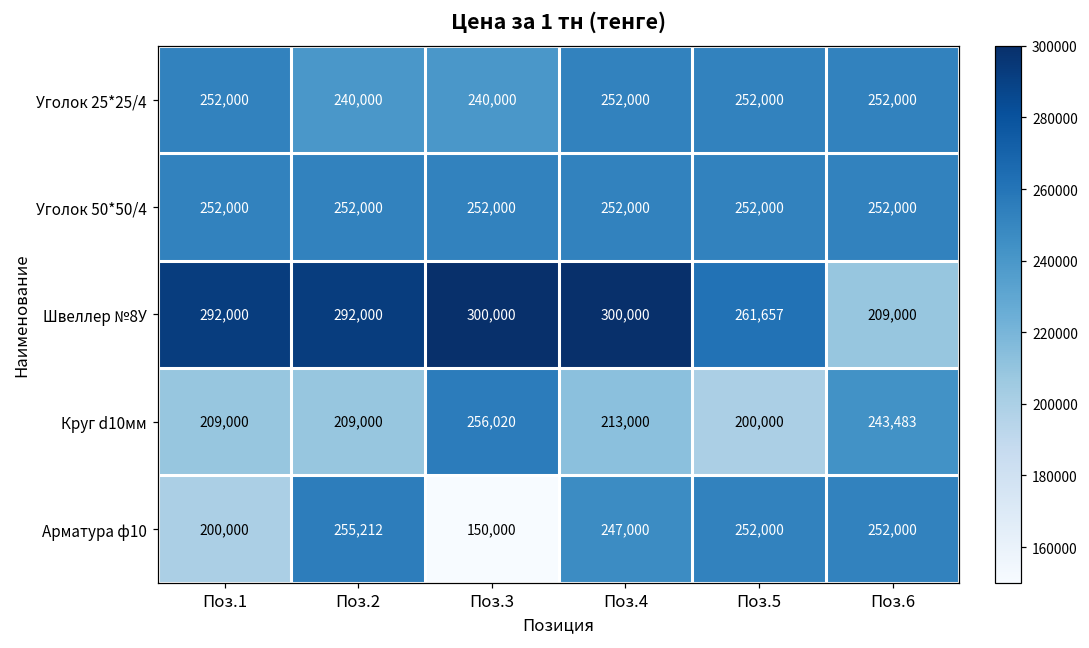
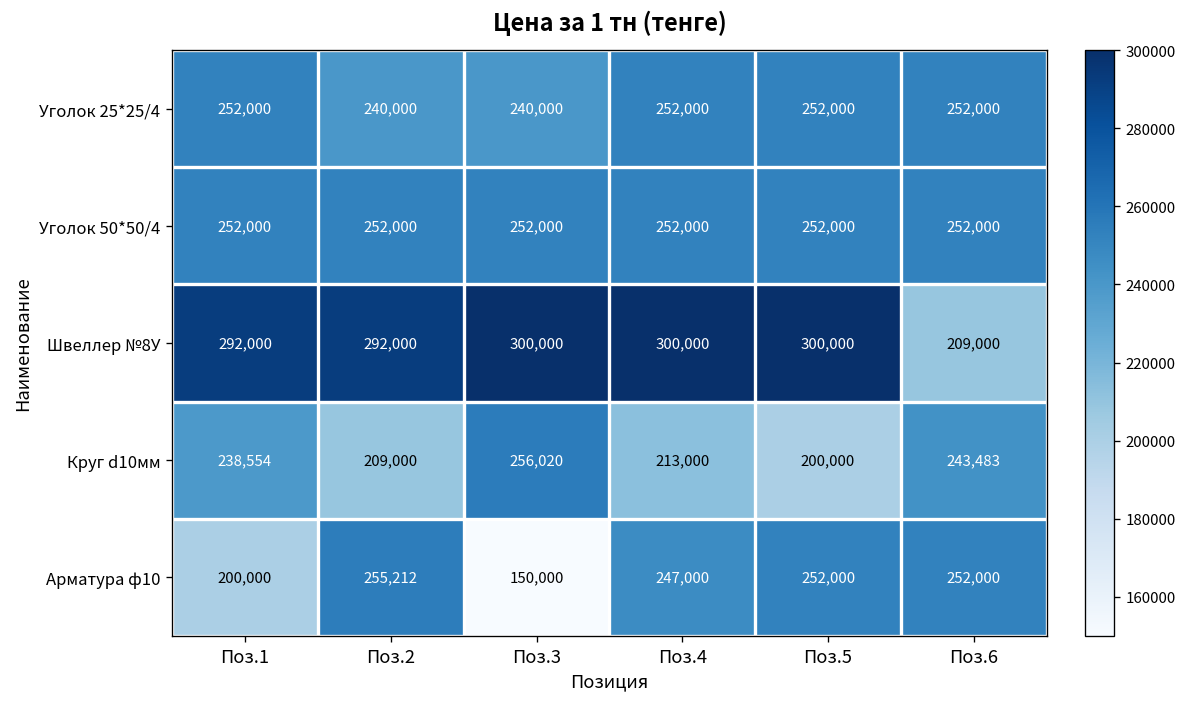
Швеллер №8У, Поз.5: 261,657 -> 300,000
Круг d10мм, Поз.1: 209,000 -> 238,554
